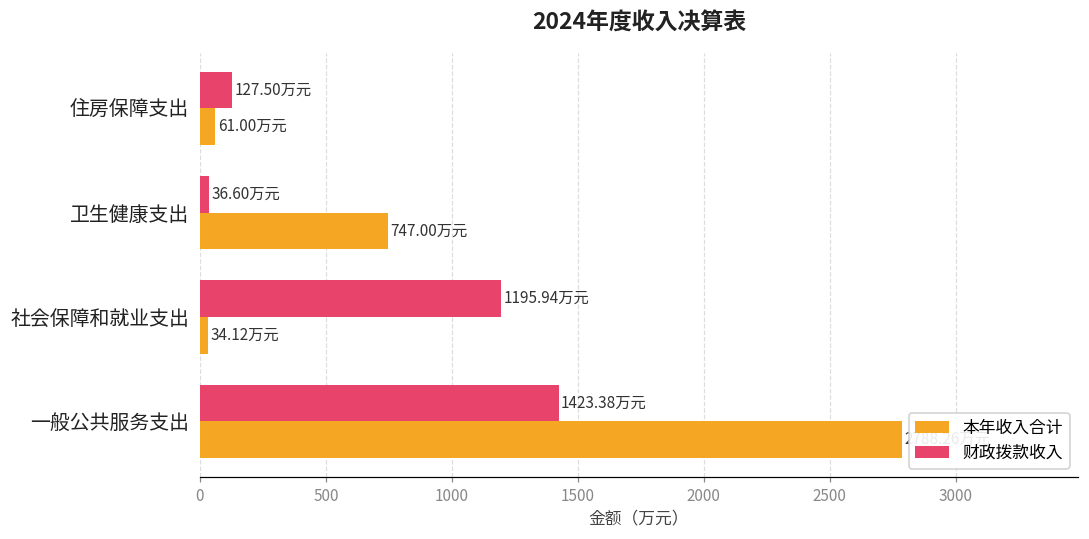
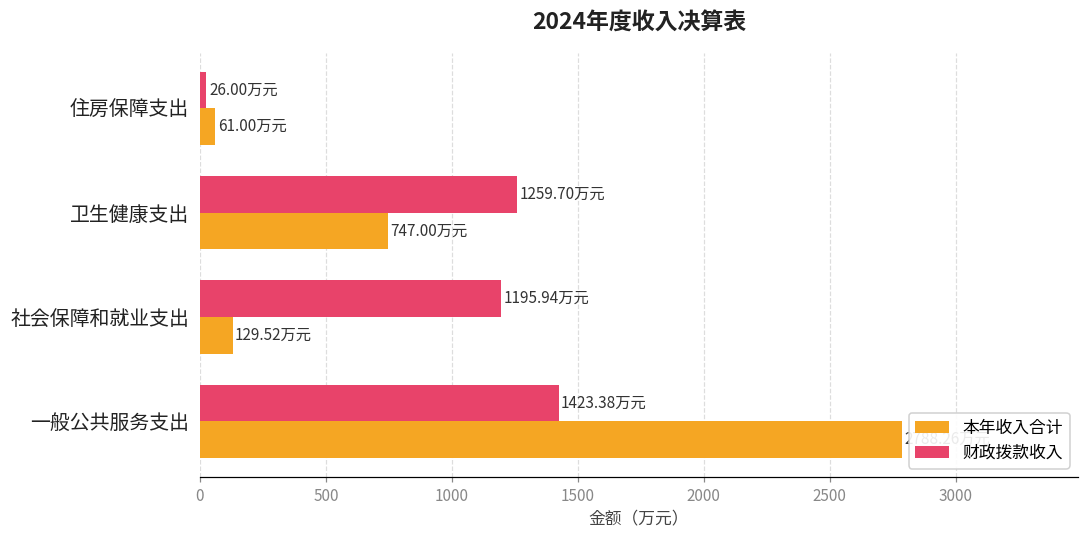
财政拨款收入, 住房保障支出: 127.50 -> 26.00
财政拨款收入, 卫生健康支出: 36.60 -> 1259.70
本年收入合计, 社会保障和就业支出: 34.12 -> 129.52
